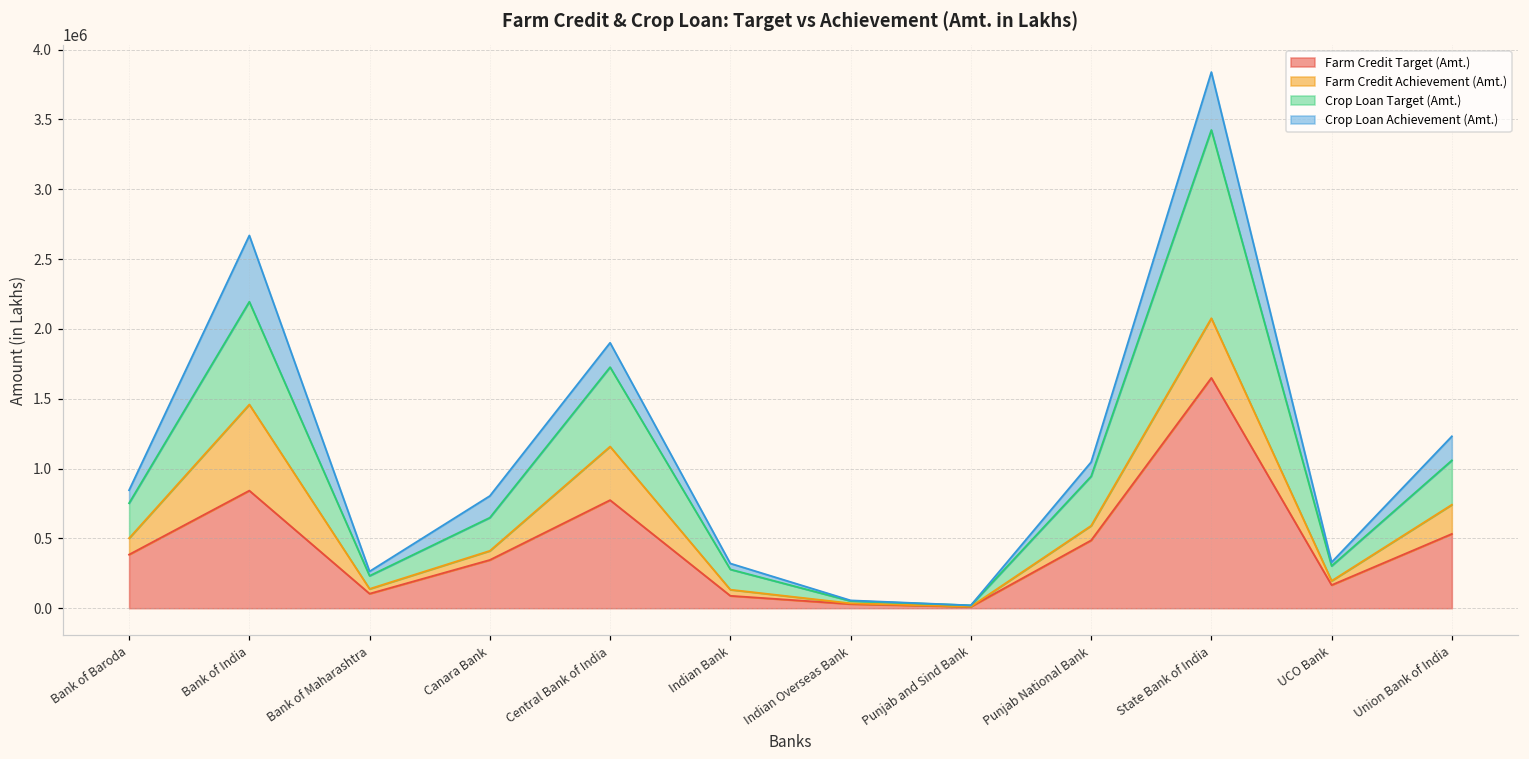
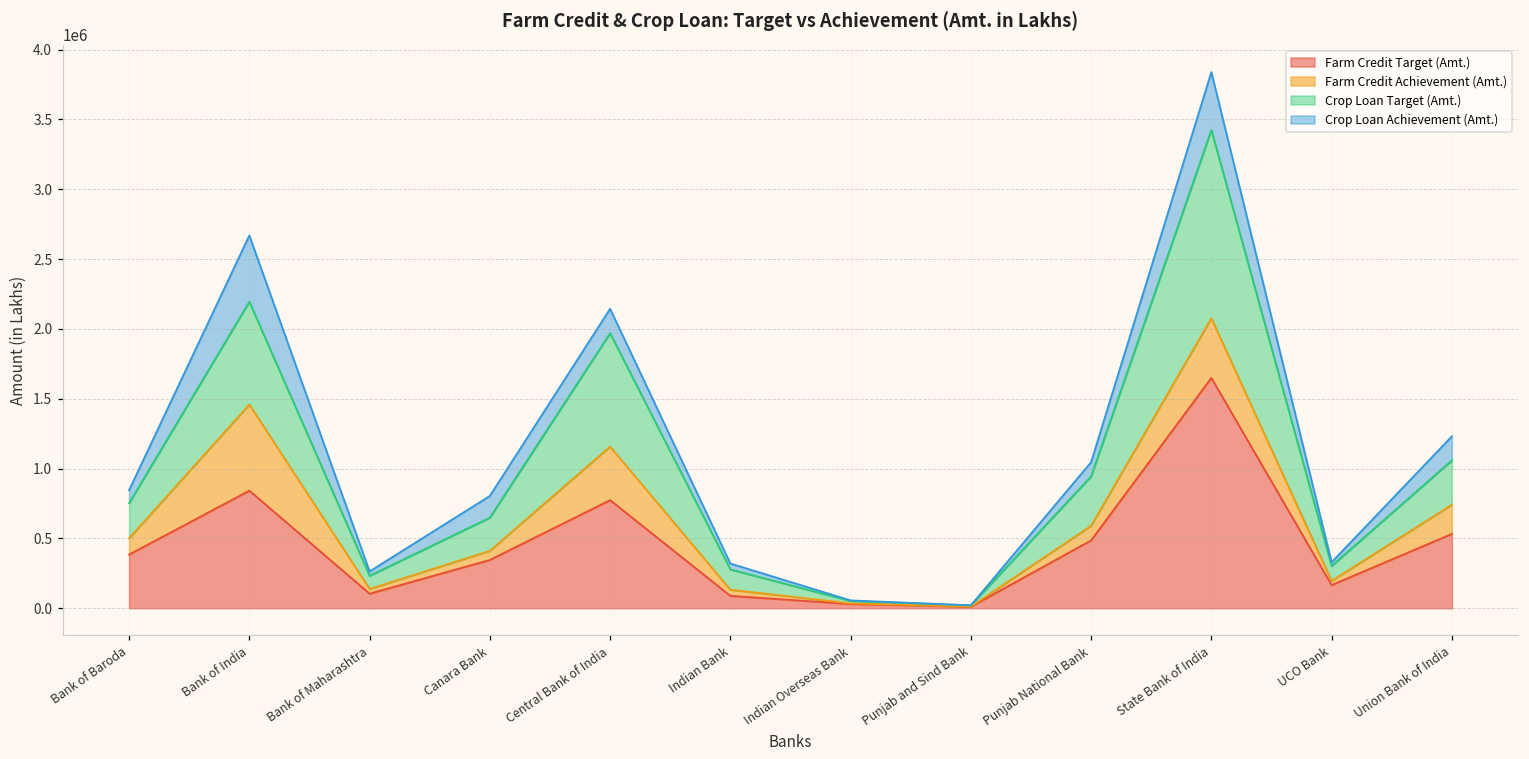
Crop Loan Target (Amt.), Central Bank of India: 570000 -> 810000
